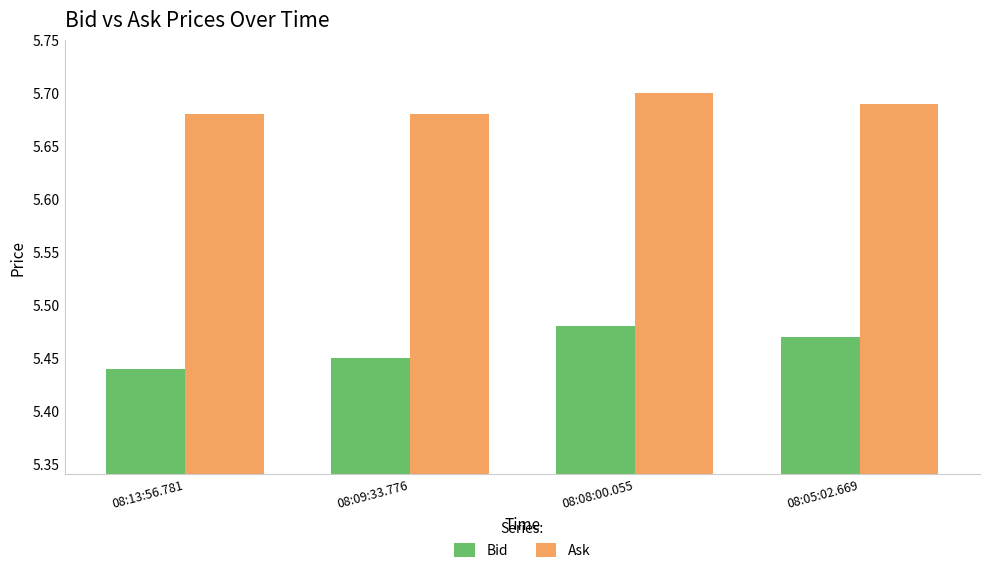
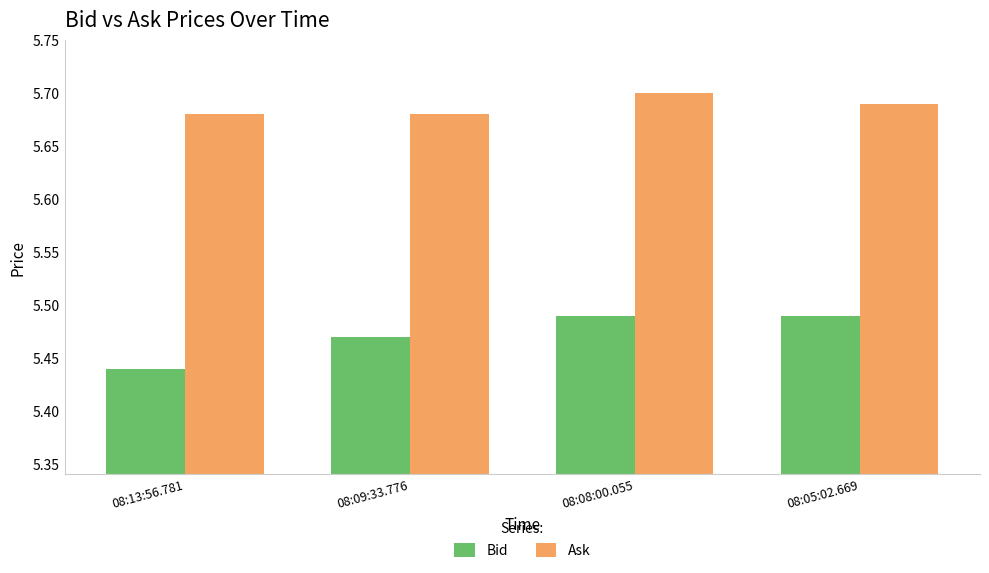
Bid, 08:09:33.776: 5.45 -> 5.47
Bid, 08:08:00.055: 5.48 -> 5.49
Bid, 08:05:02.669: 5.47 -> 5.49
